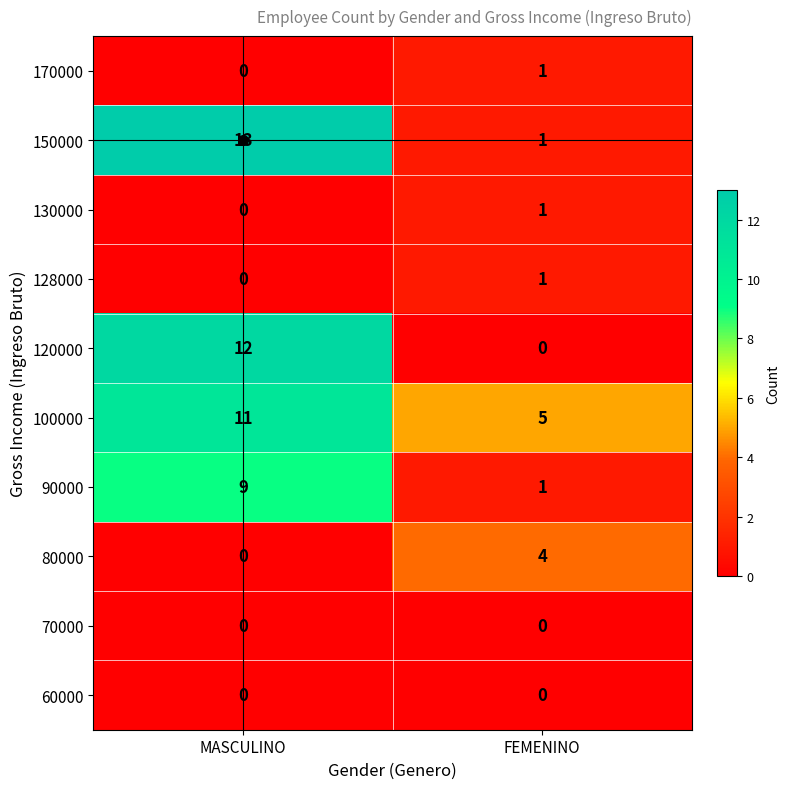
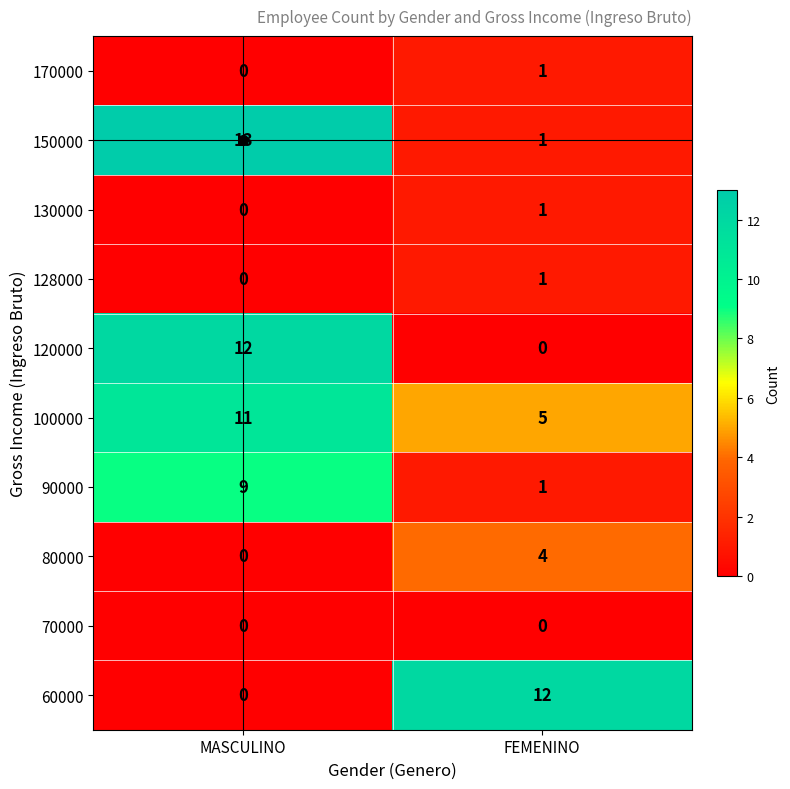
60000, FEMENINO: 0 -> 12
